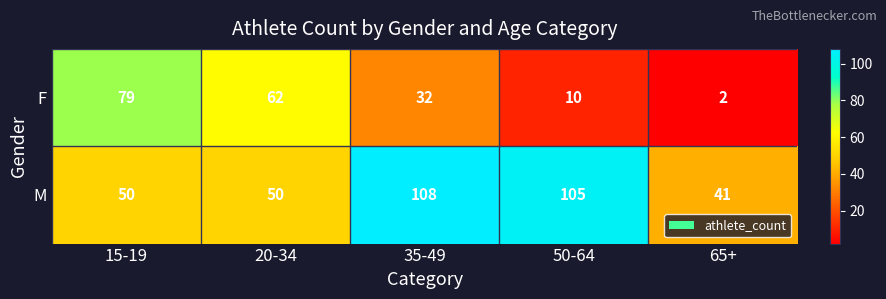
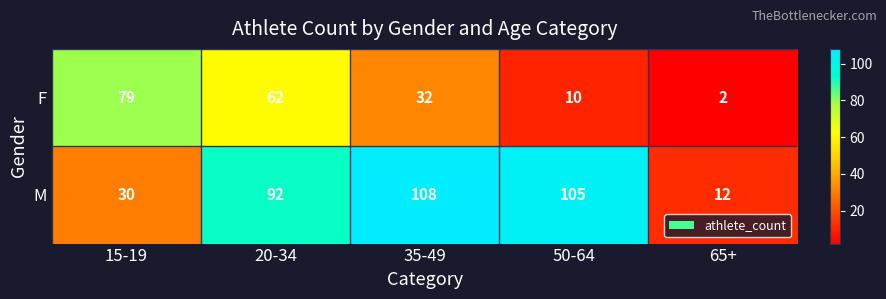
M, 15-19: 50 -> 30
M, 20-34: 50 -> 92
M, 65+: 41 -> 12
